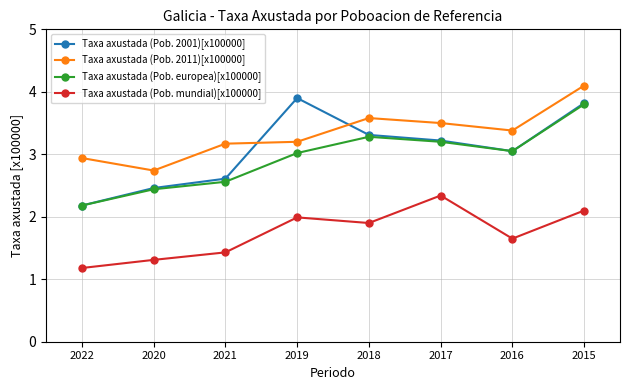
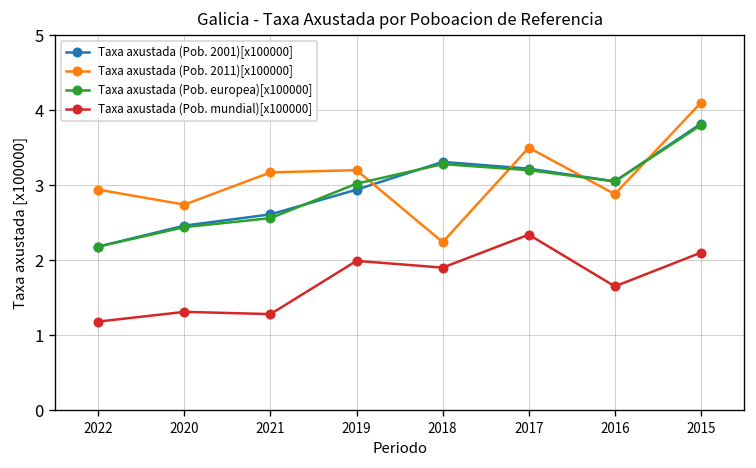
Taxa axustada (Pob. mundial)[x100000], 2021: 1.4 -> 1.3
Taxa axustada (Pob. 2001)[x100000], 2019: 3.9 -> 2.9
Taxa axustada (Pob. 2011)[x100000], 2018: 3.6 -> 2.2
Taxa axustada (Pob. 2011)[x100000], 2016: 3.4 -> 2.9
